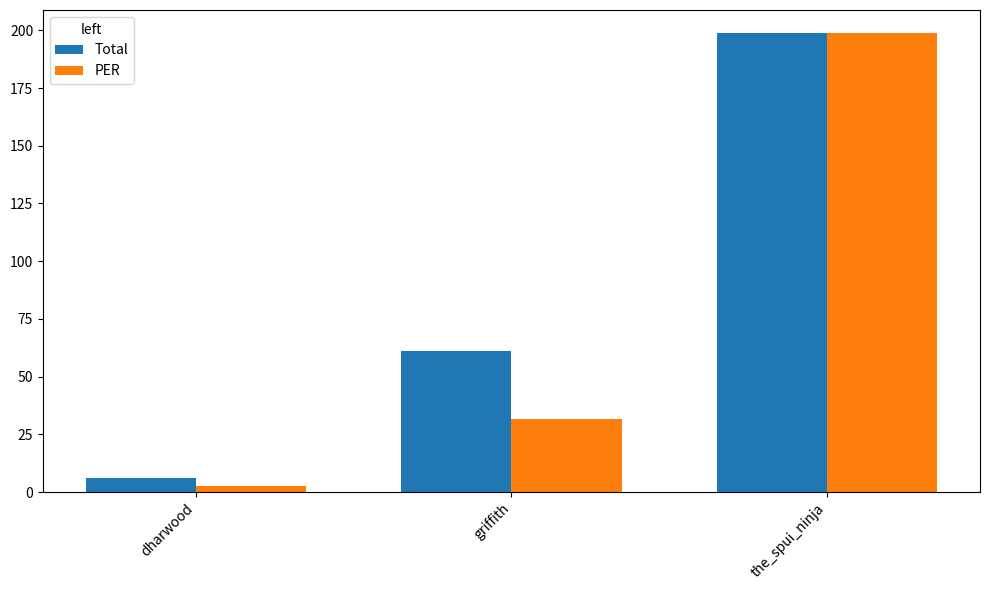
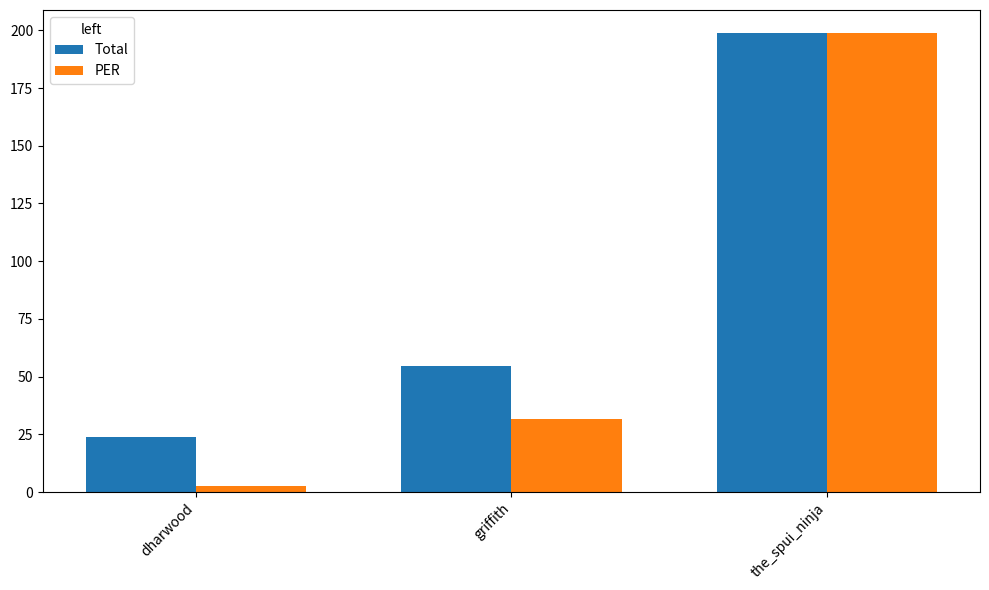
Total, dharwood: 6 -> 24
Total, griffith: 61 -> 55
